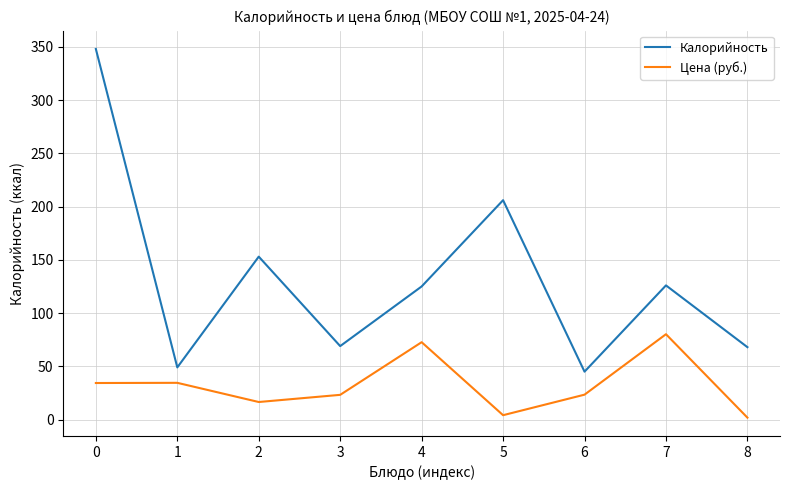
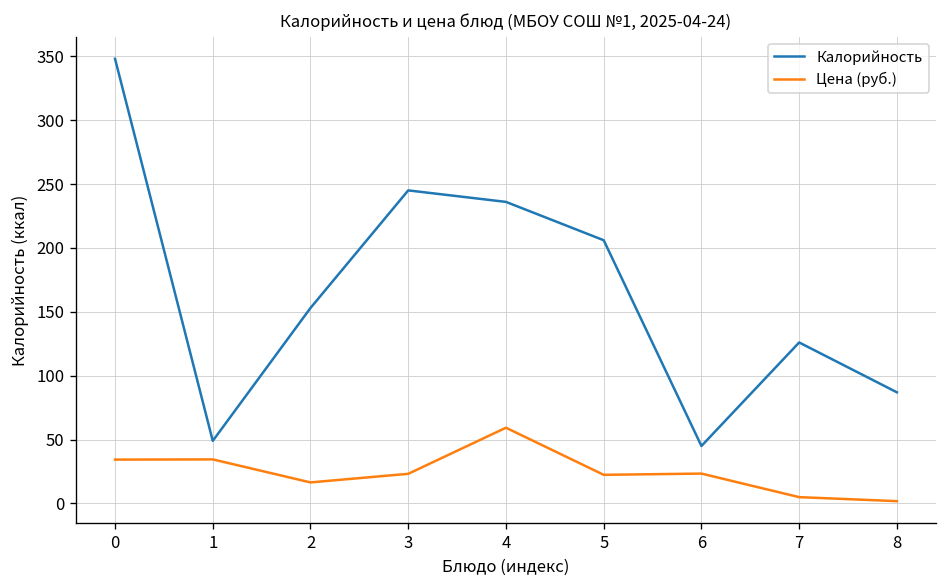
Калорийность, 3: 69 -> 245
Калорийность, 4: 125 -> 236
Цена (руб.), 4: 73 -> 59
Цена (руб.), 5: 4 -> 22
Цена (руб.), 7: 80 -> 5
Калорийность, 8: 68 -> 87
